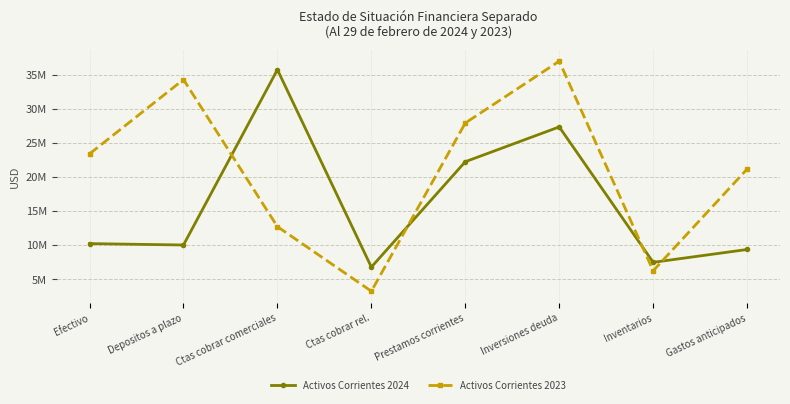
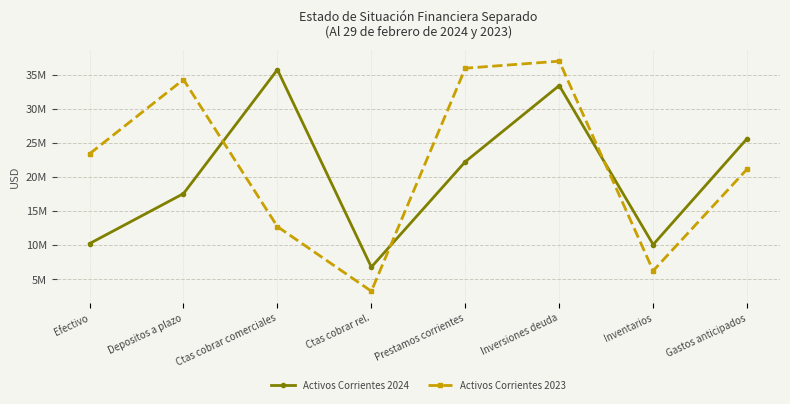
Activos Corrientes 2024, Depositos a plazo: 10000000 -> 18000000
Activos Corrientes 2023, Prestamos corrientes: 28000000 -> 36000000
Activos Corrientes 2024, Inversiones deuda: 27000000 -> 33000000
Activos Corrientes 2024, Inventarios: 7000000 -> 10000000
Activos Corrientes 2024, Gastos anticipados: 9000000 -> 26000000
